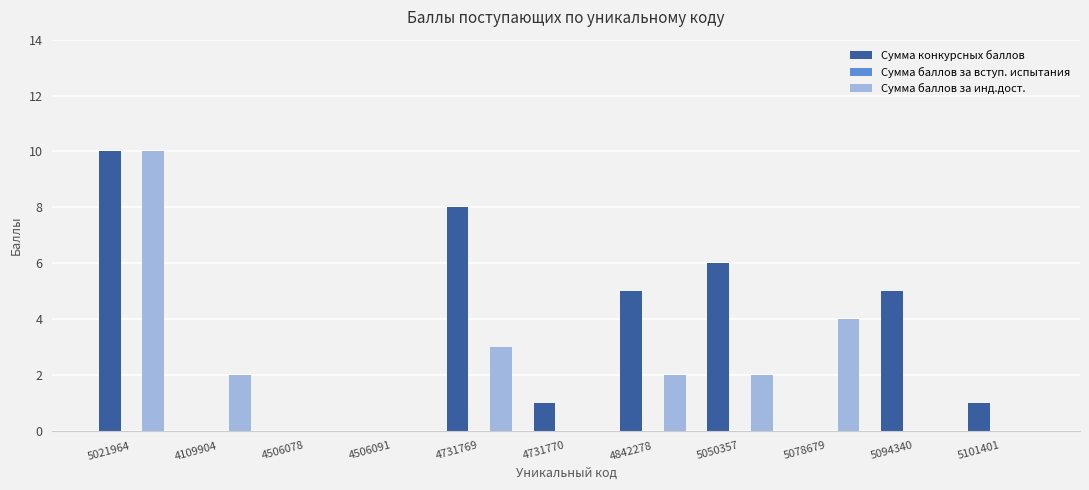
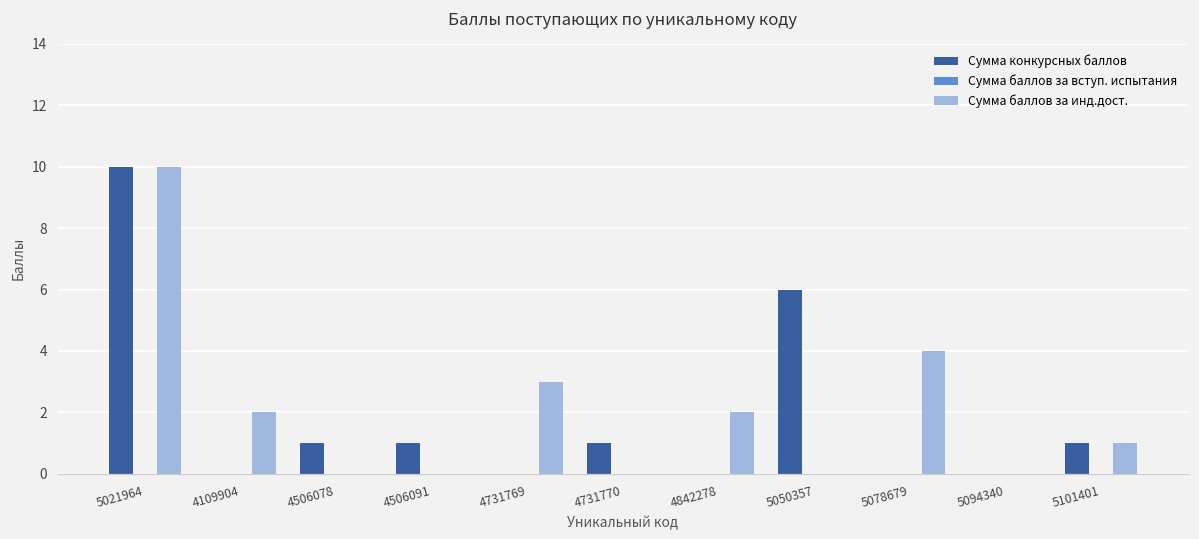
Сумма конкурсных баллов, 4506078: 0 -> 1
Сумма конкурсных баллов, 4506091: 0 -> 1
Сумма конкурсных баллов, 4731769: 8 -> 0
Сумма конкурсных баллов, 4842278: 5 -> 0
Сумма баллов за инд.дост., 5050357: 2 -> 0
Сумма конкурсных баллов, 5094340: 5 -> 0
Сумма баллов за инд.дост., 5101401: 0 -> 1
